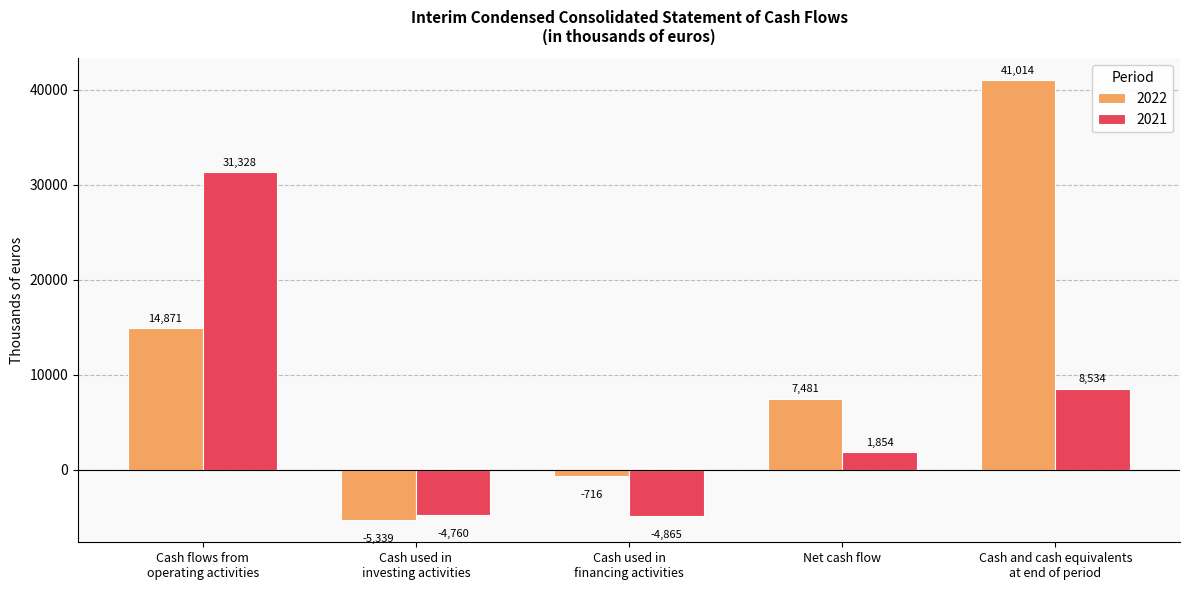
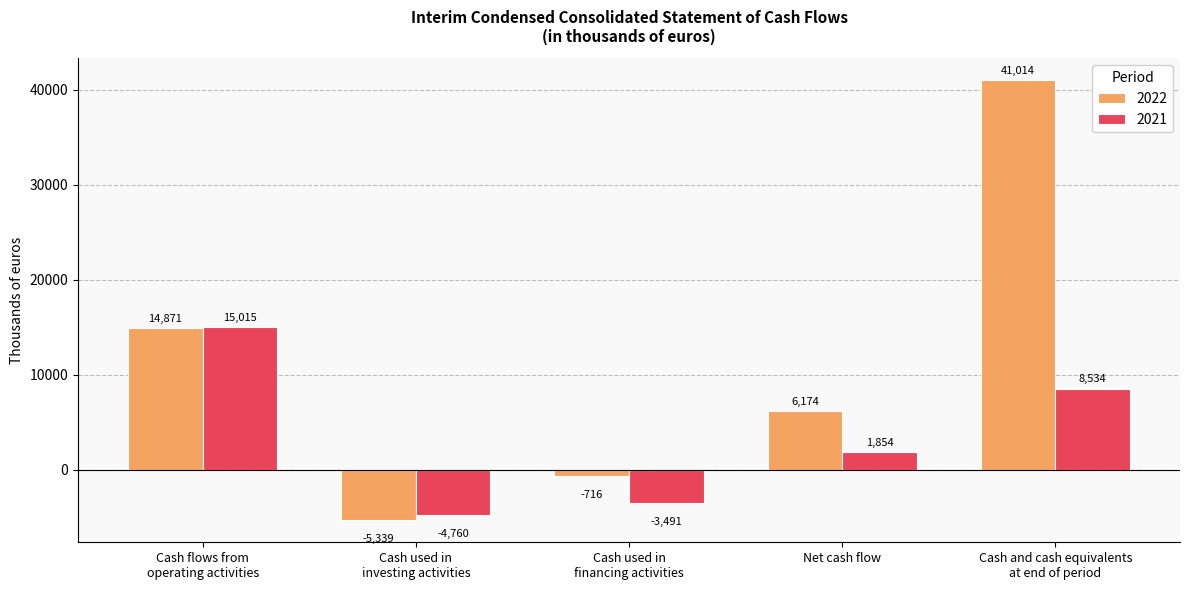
2021, Cash flows from operating activities: 31,328 -> 15,015
2021, Cash used in financing activities: -4,865 -> -3,491
2022, Net cash flow: 7,481 -> 6,174
